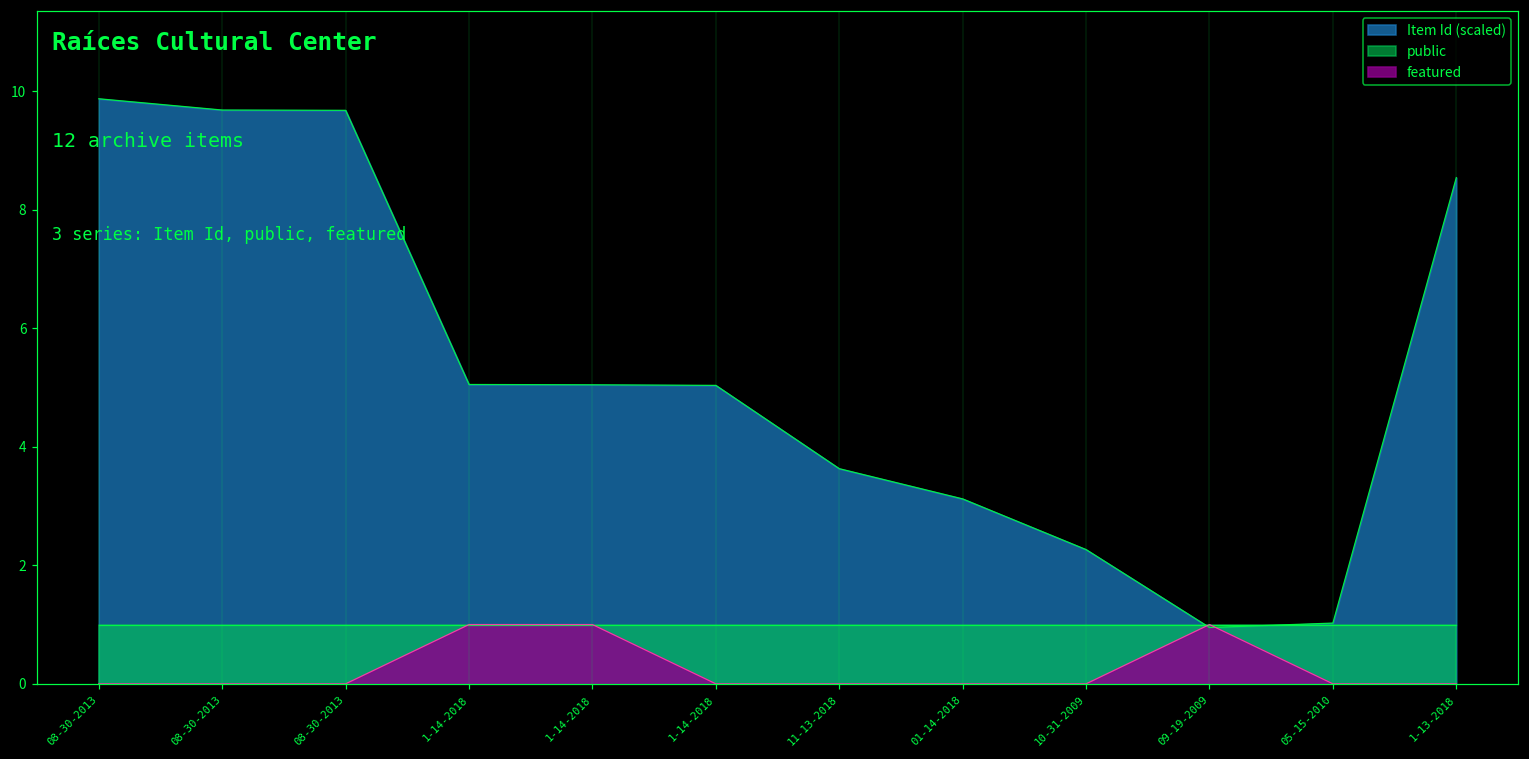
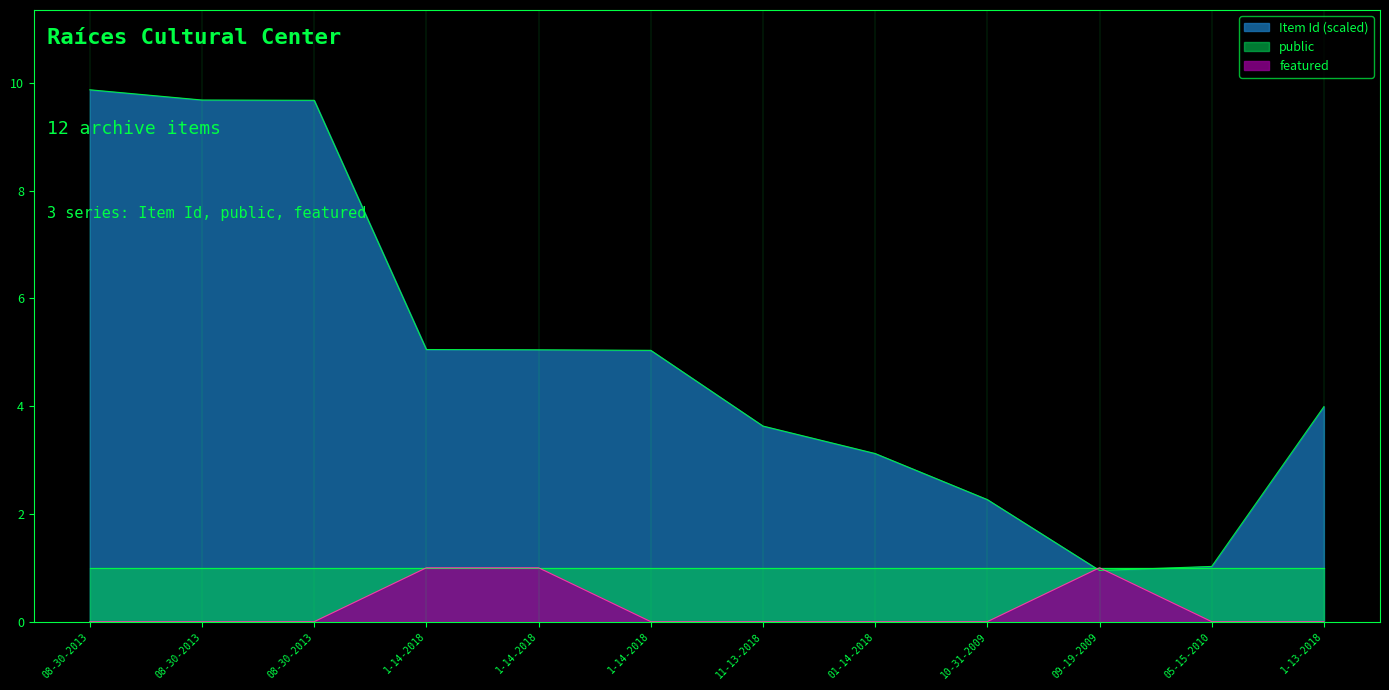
Item Id (scaled), 1-13-2018: 8.5 -> 4.0
